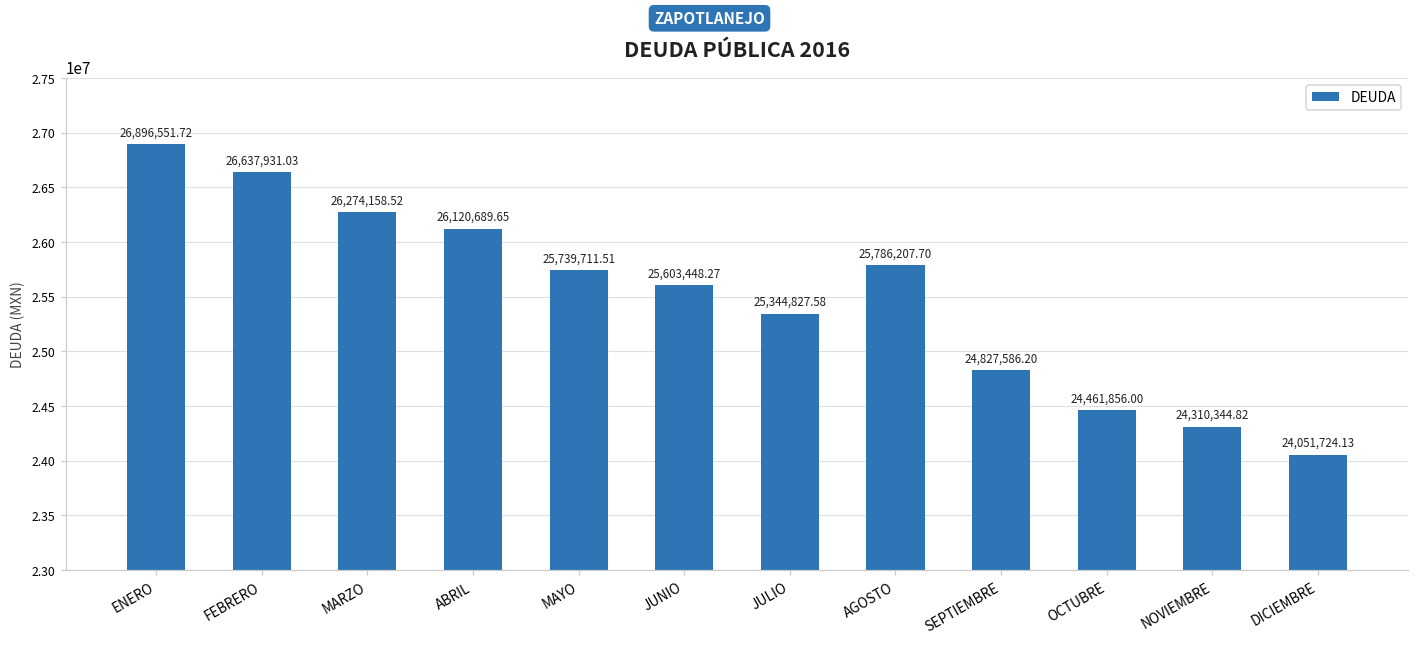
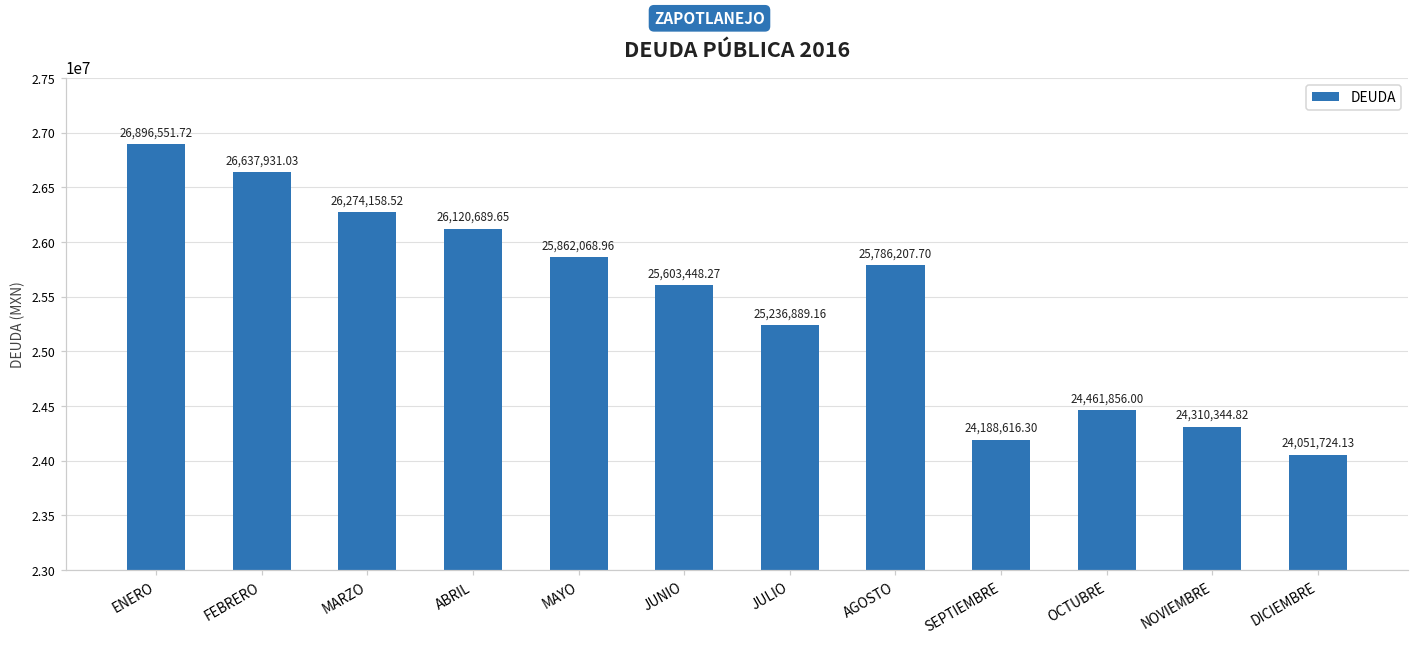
MAYO: 25,739,711.51 -> 25,862,068.96
JULIO: 25,344,827.58 -> 25,236,889.16
SEPTIEMBRE: 24,827,586.20 -> 24,188,616.30
